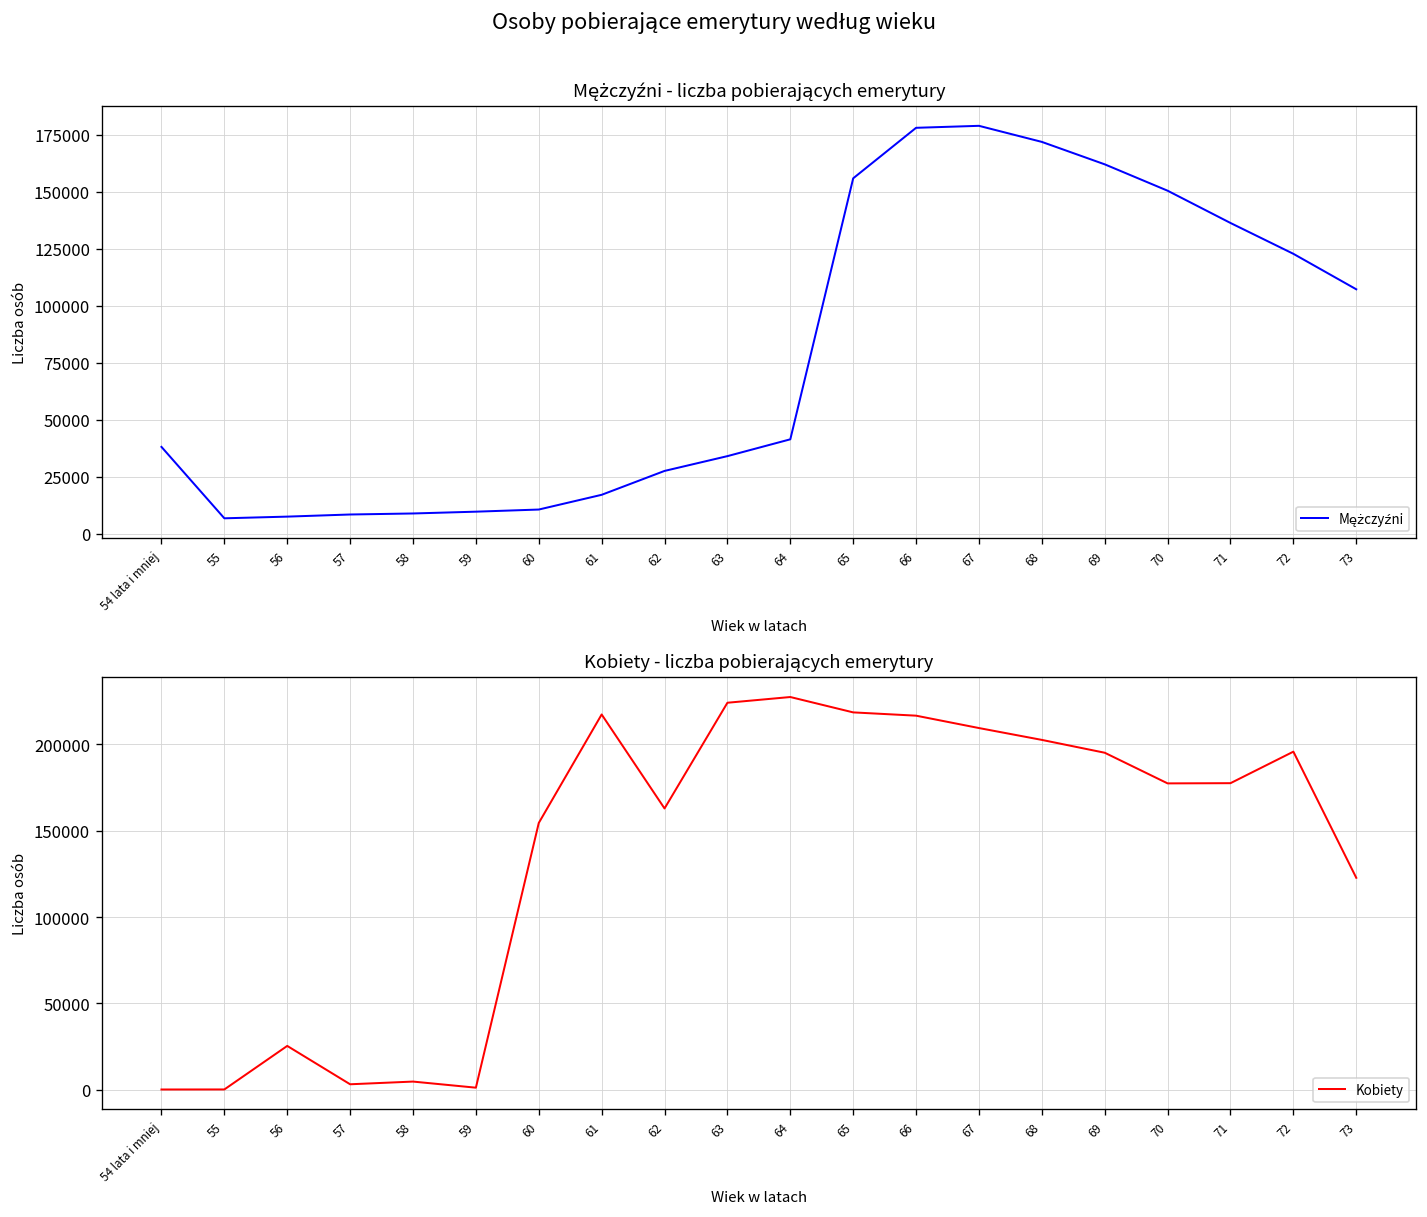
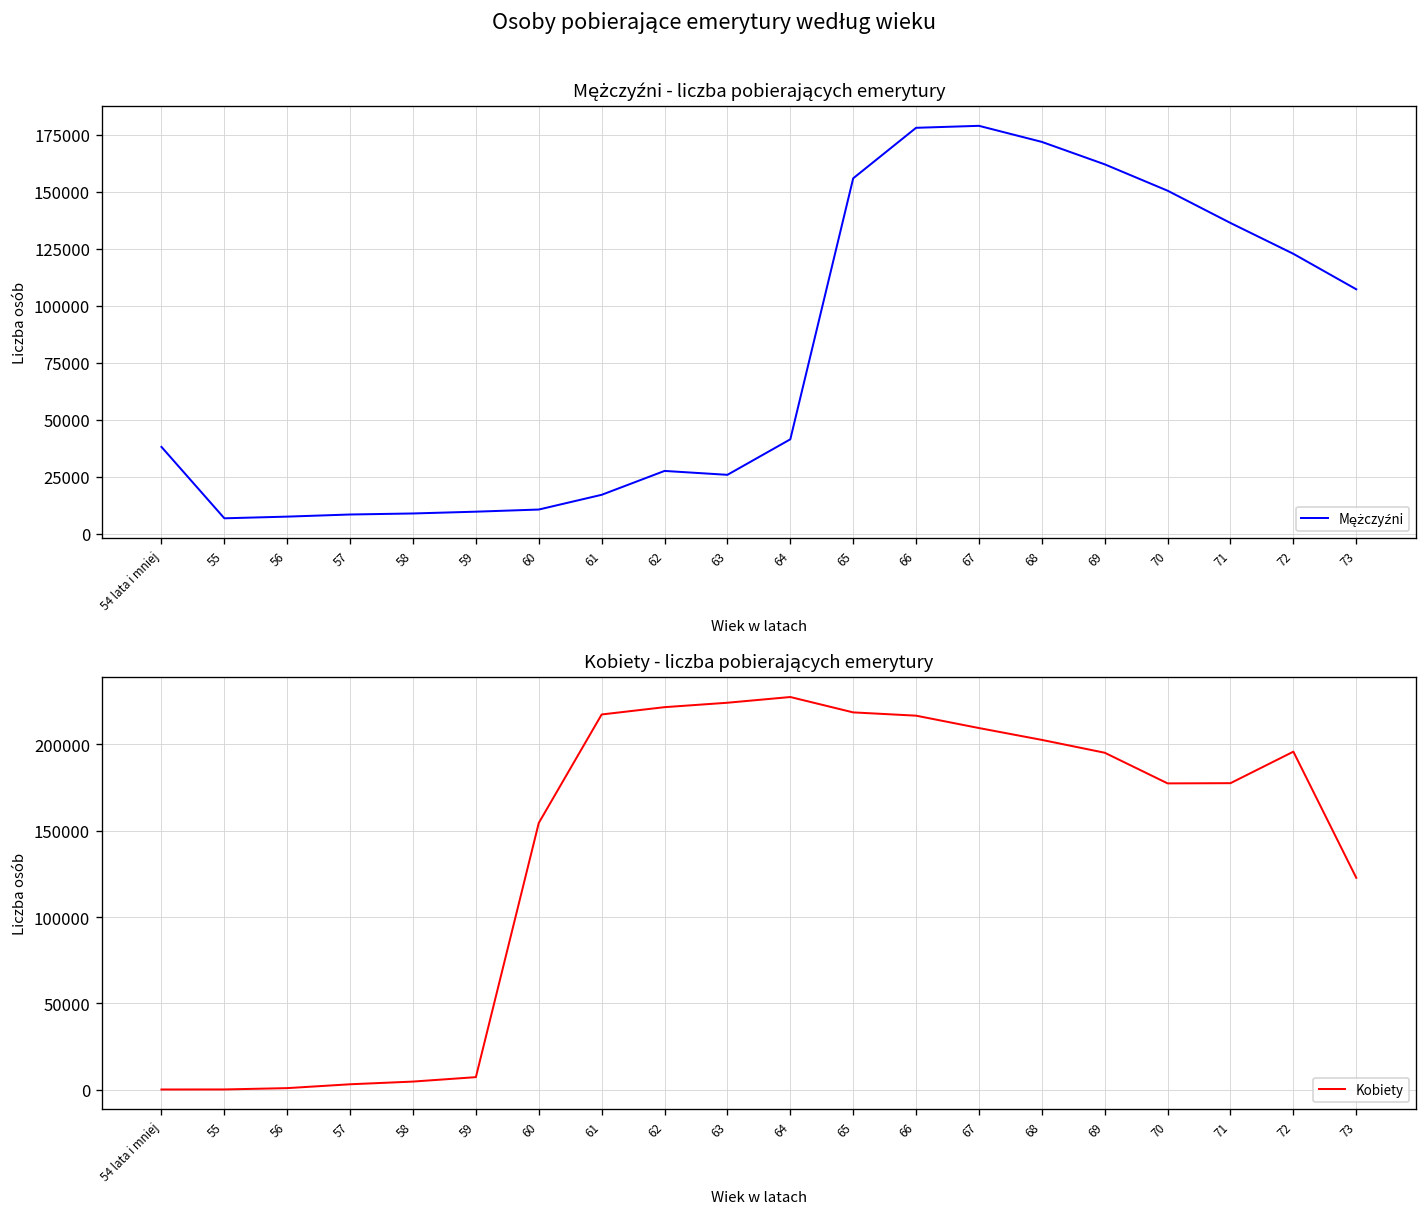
Mężczyźni - liczba pobierających emerytury, 63: 34000 -> 26000
Kobiety - liczba pobierających emerytury, 56: 25000 -> 1000
Kobiety - liczba pobierających emerytury, 59: 1000 -> 7000
Kobiety - liczba pobierających emerytury, 62: 163000 -> 222000
